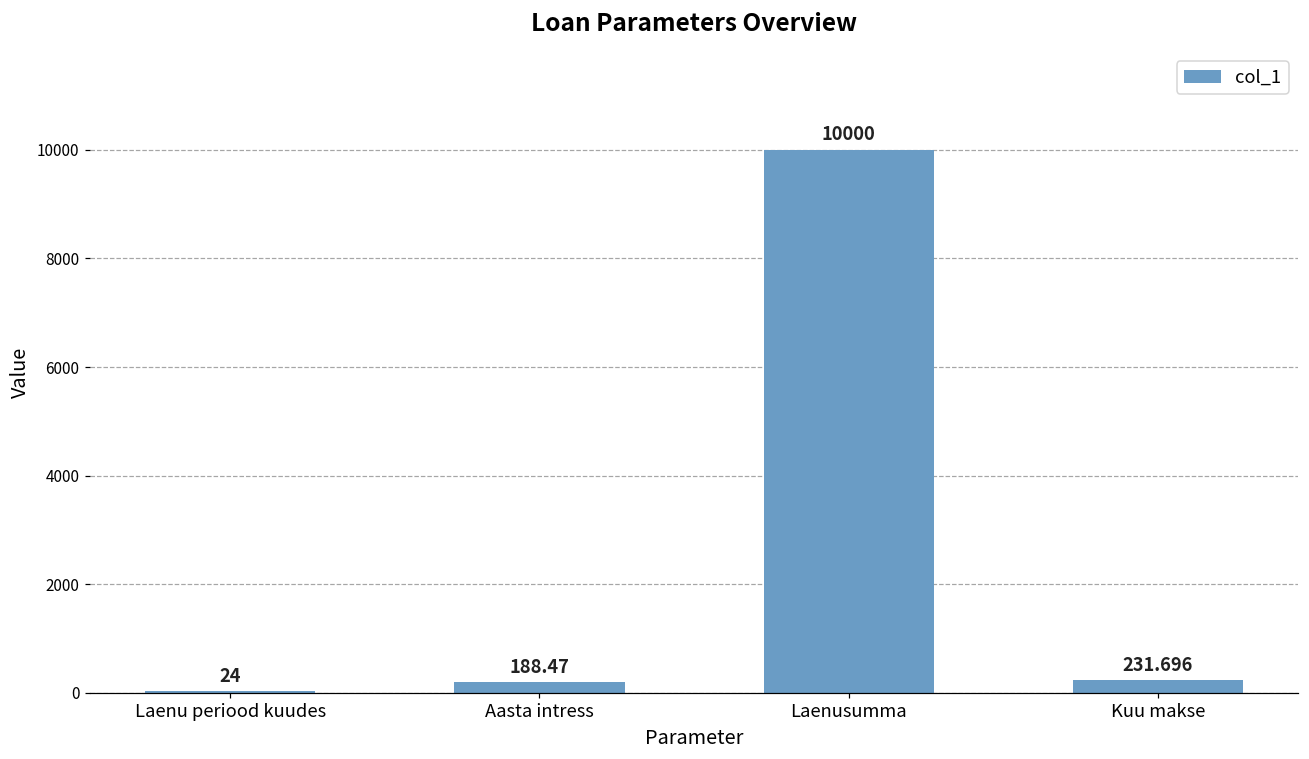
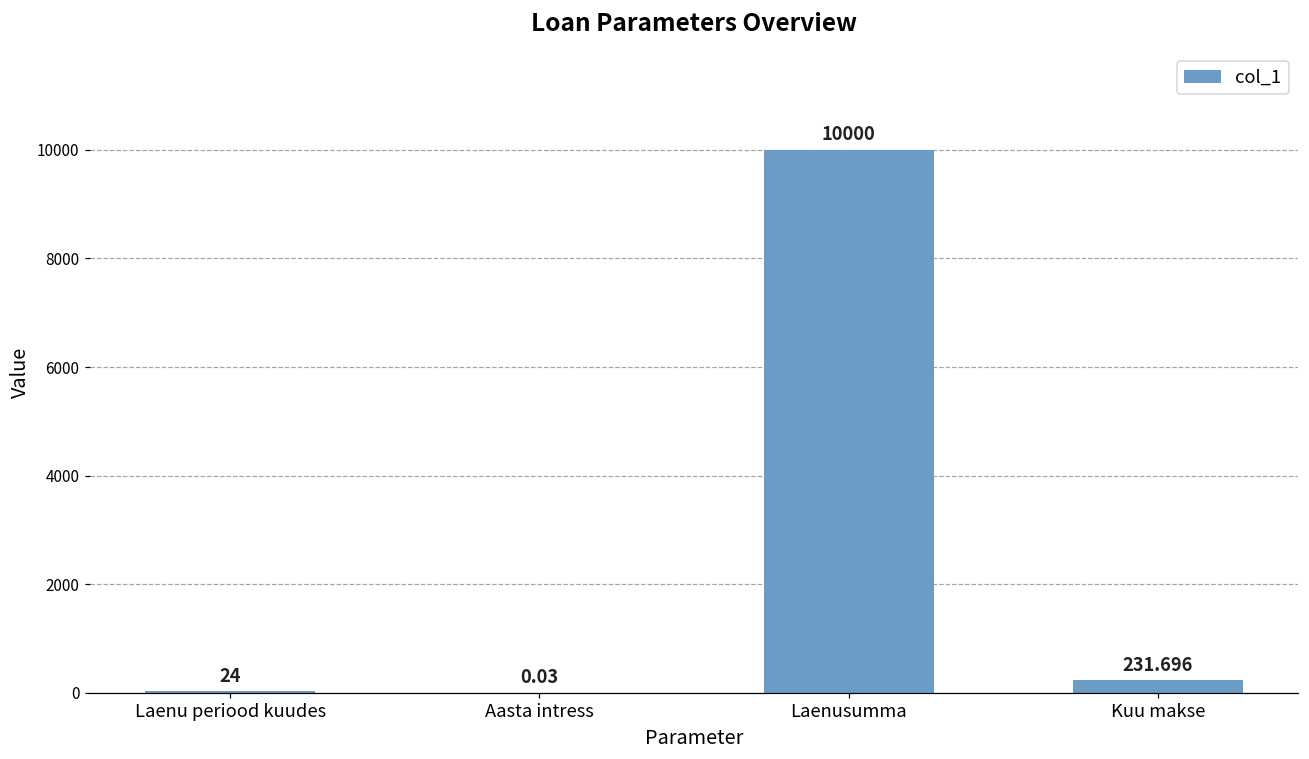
Aasta intress: 188.47 -> 0.03
